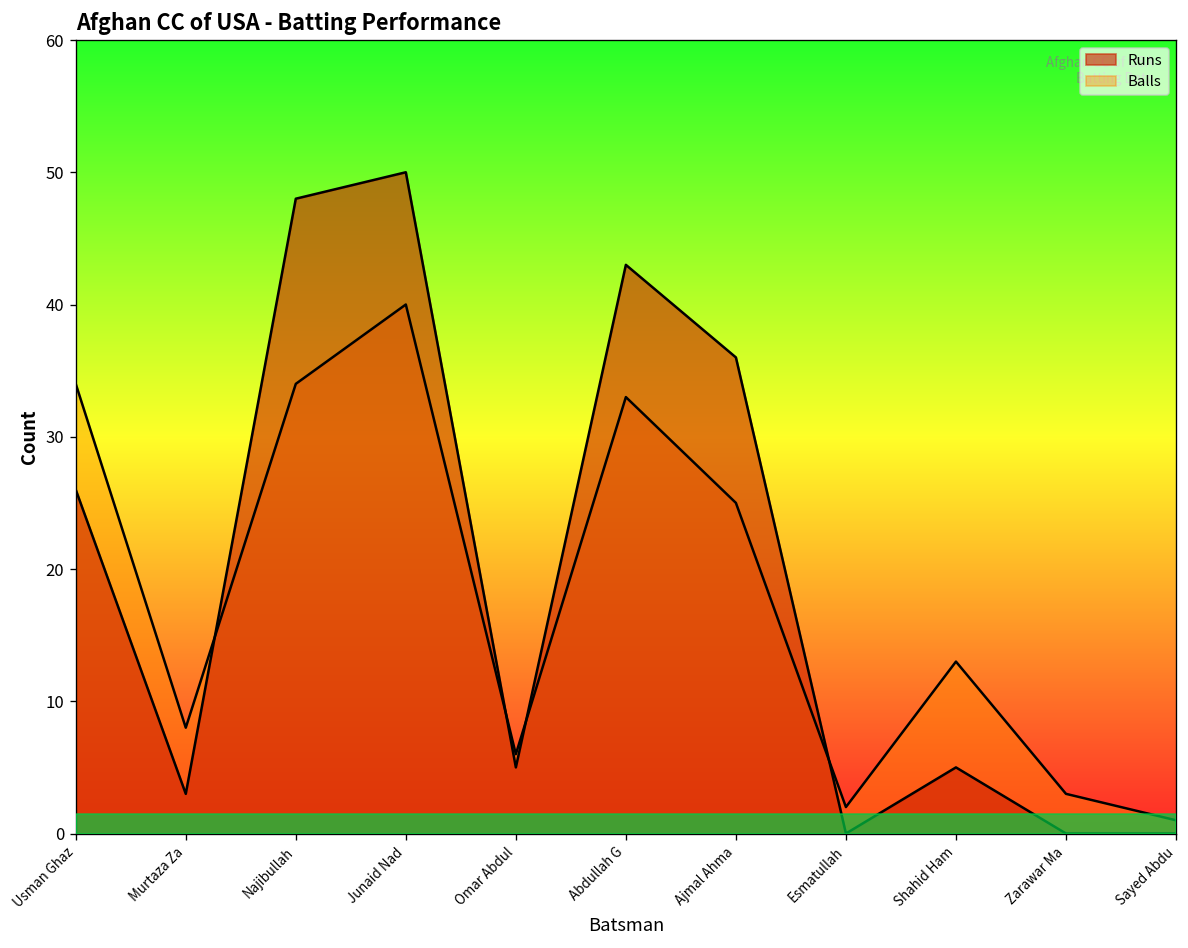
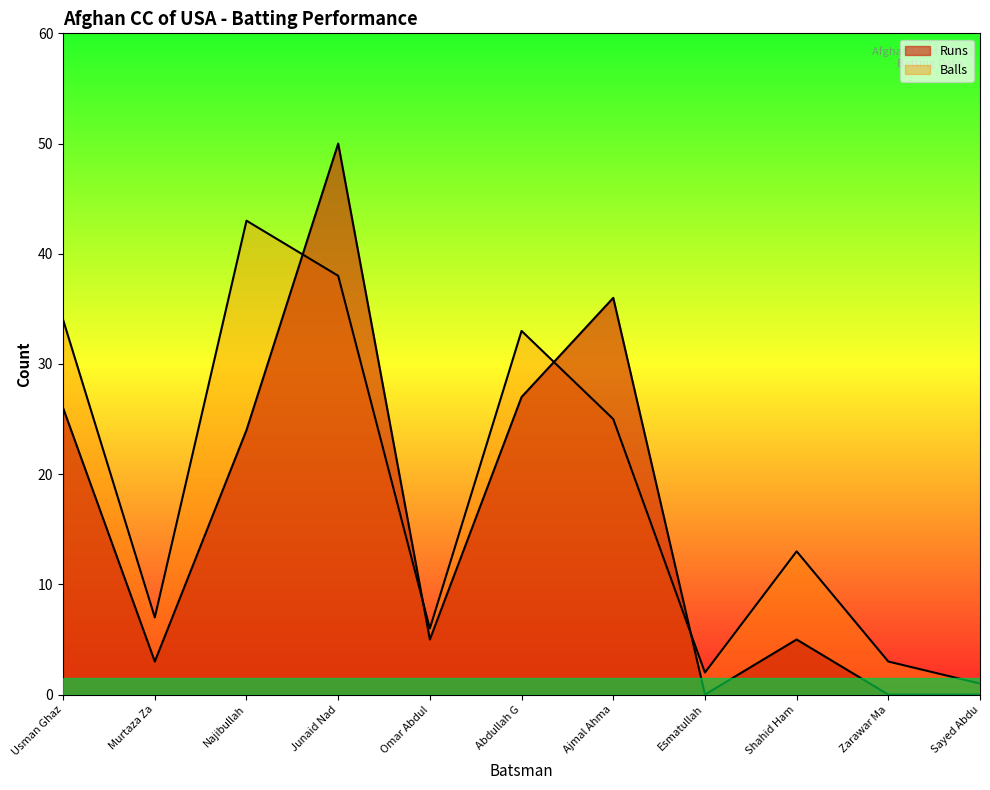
Balls, Murtaza Za: 8 -> 7
Runs, Najibullah: 48 -> 24
Balls, Najibullah: 34 -> 43
Balls, Junaid Nad: 40 -> 38
Runs, Abdullah G: 43 -> 27
